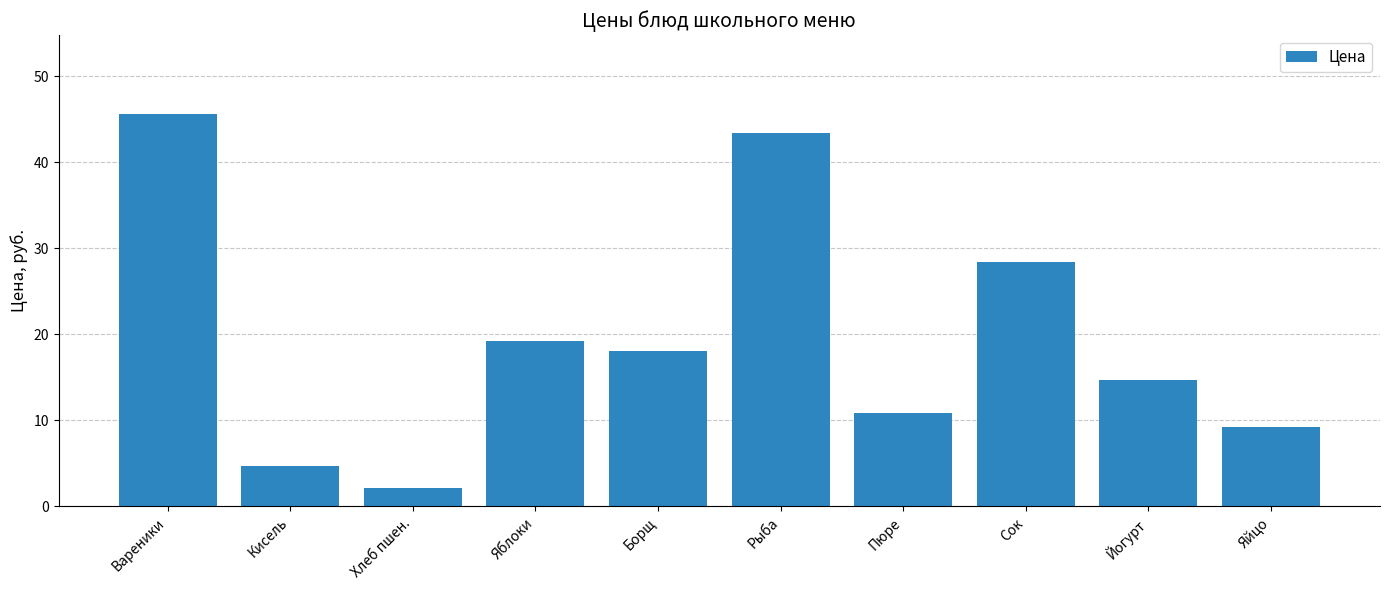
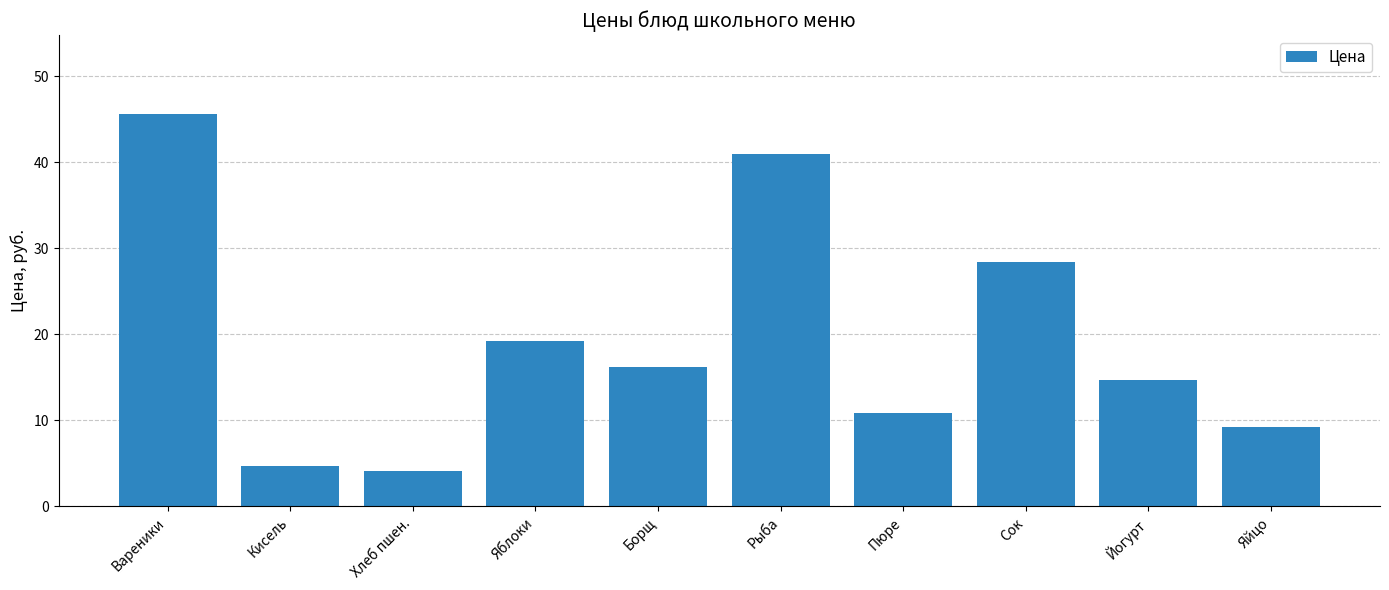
Хлеб пшен.: 2 -> 4
Борщ: 18 -> 16
Рыба: 43 -> 41
